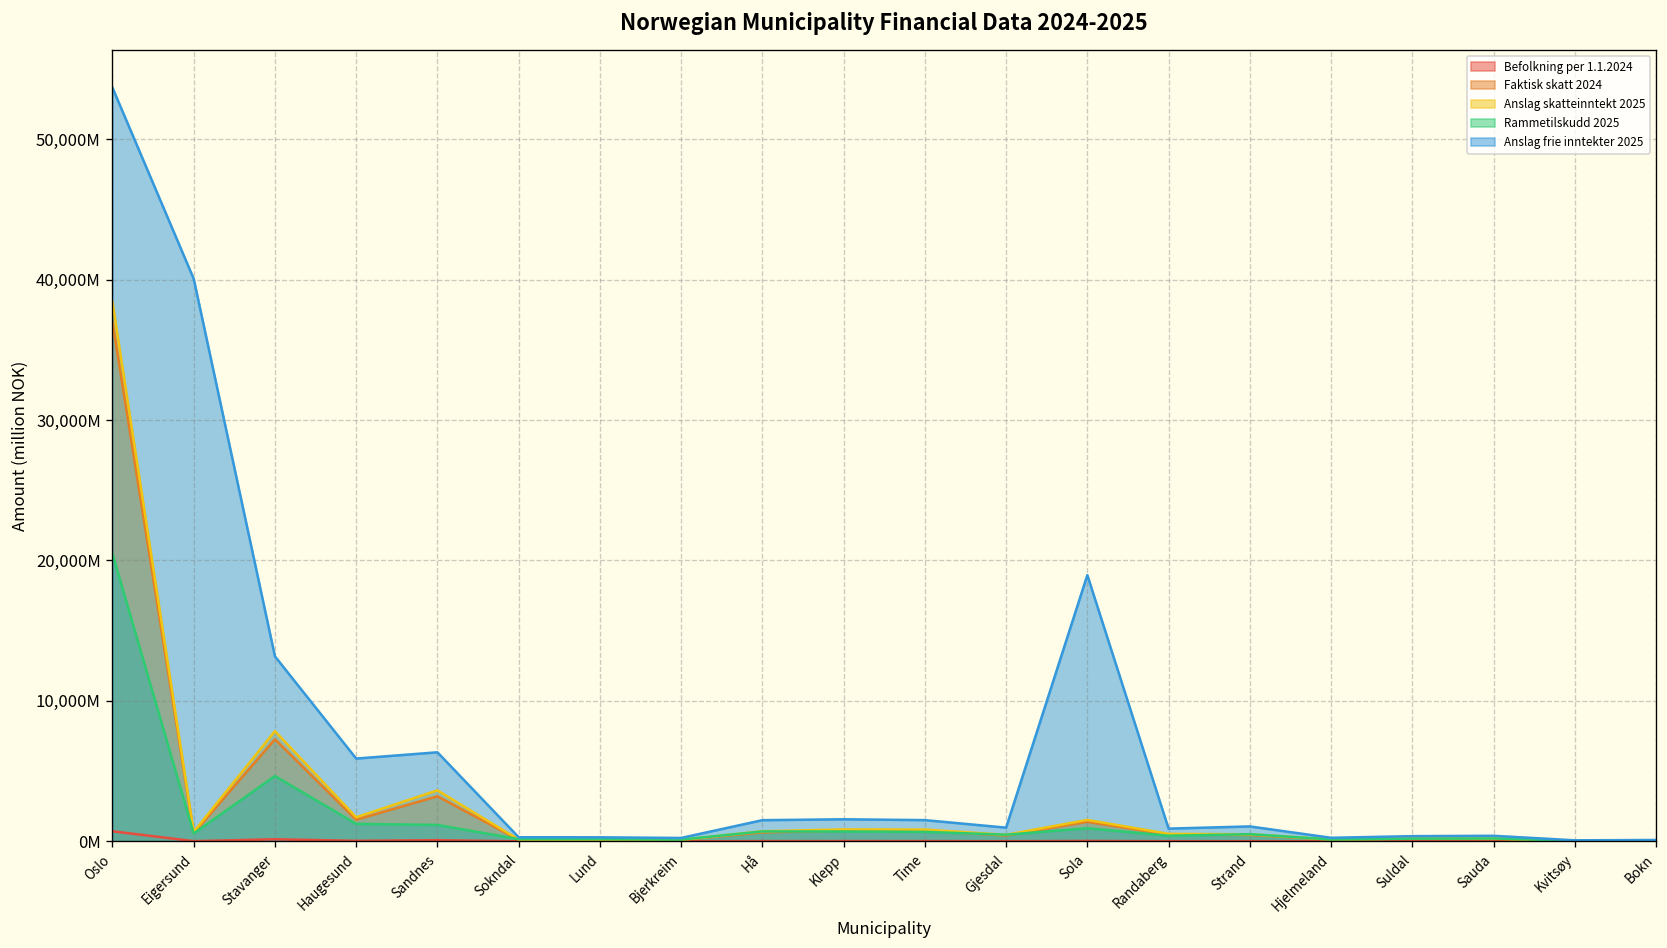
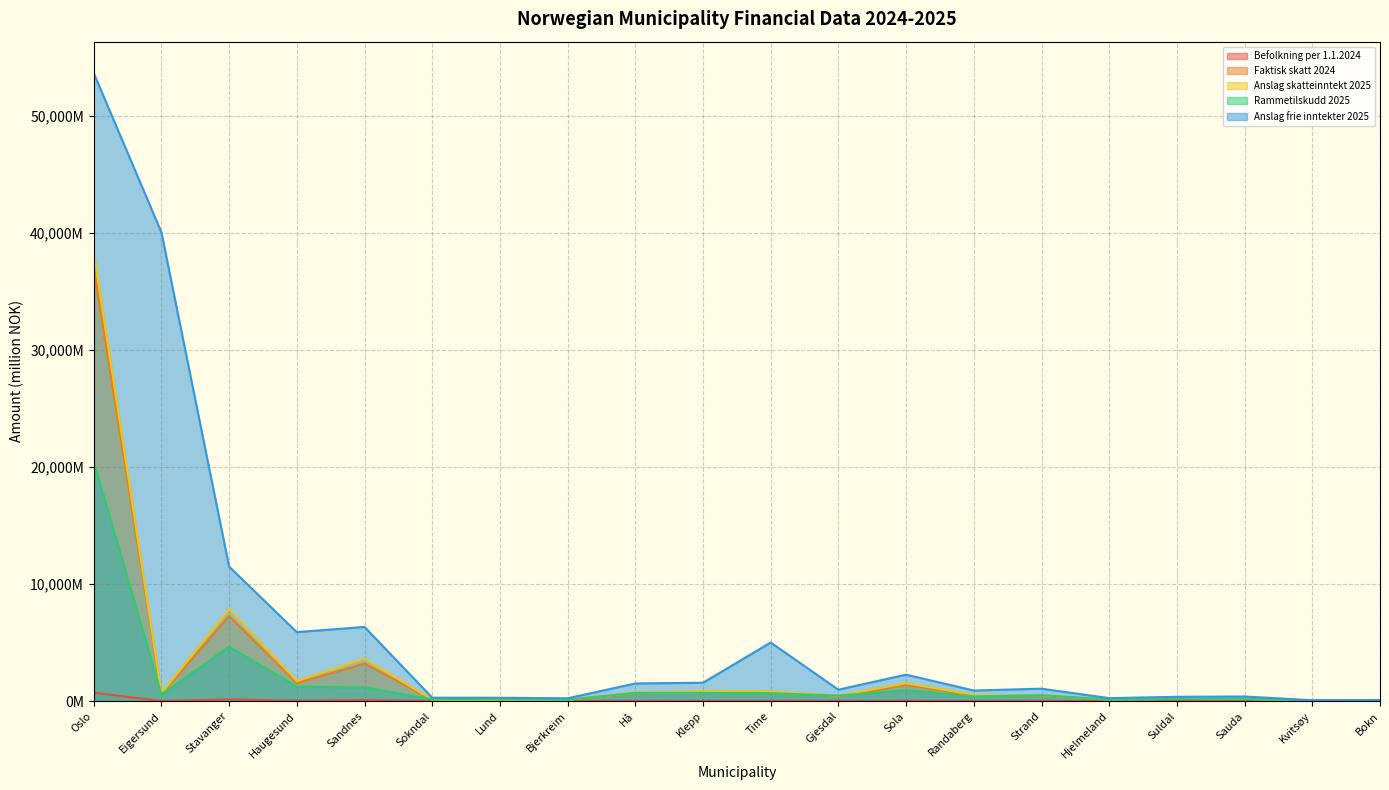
Anslag frie inntekter 2025, Stavanger: 13,200,000,000 -> 11,500,000,000
Anslag frie inntekter 2025, Time: 1,500,000,000 -> 5,000,000,000
Anslag frie inntekter 2025, Sola: 19,000,000,000 -> 2,300,000,000
